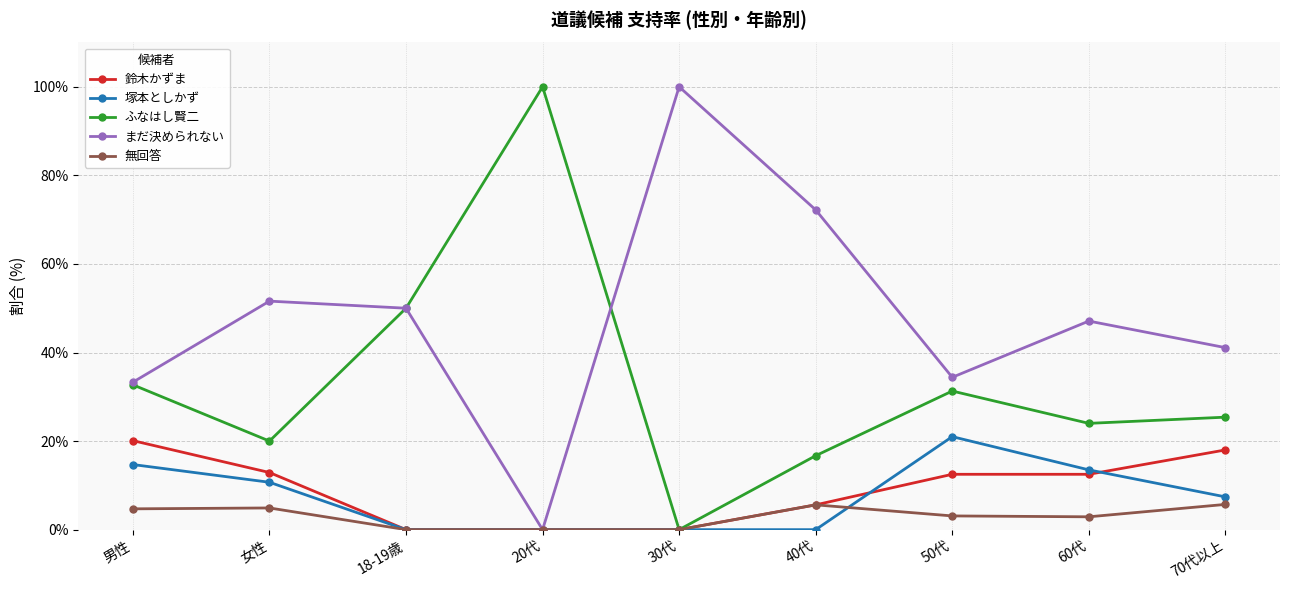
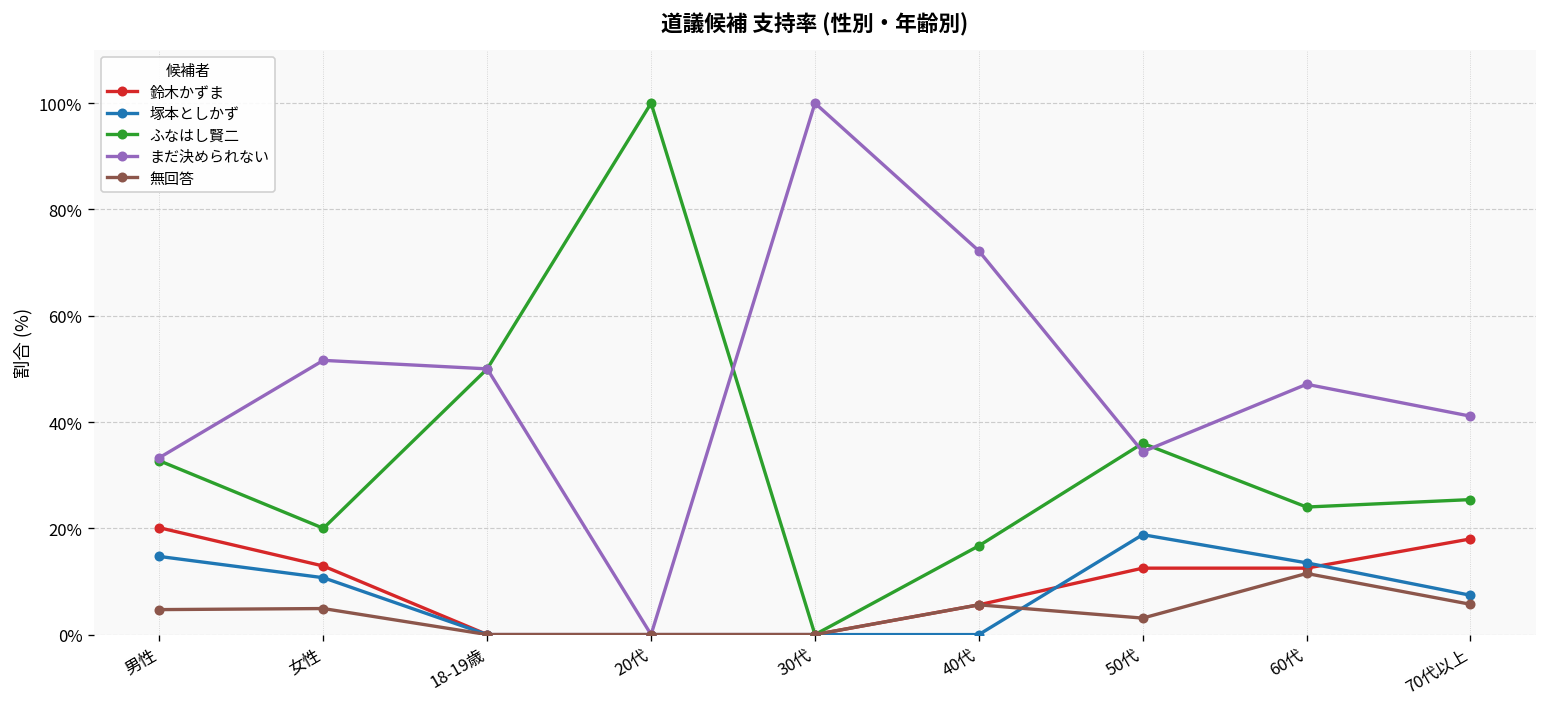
塚本としかず, 50代: 21% -> 19%
ふなはし賢二, 50代: 31% -> 36%
無回答, 60代: 3% -> 12%
